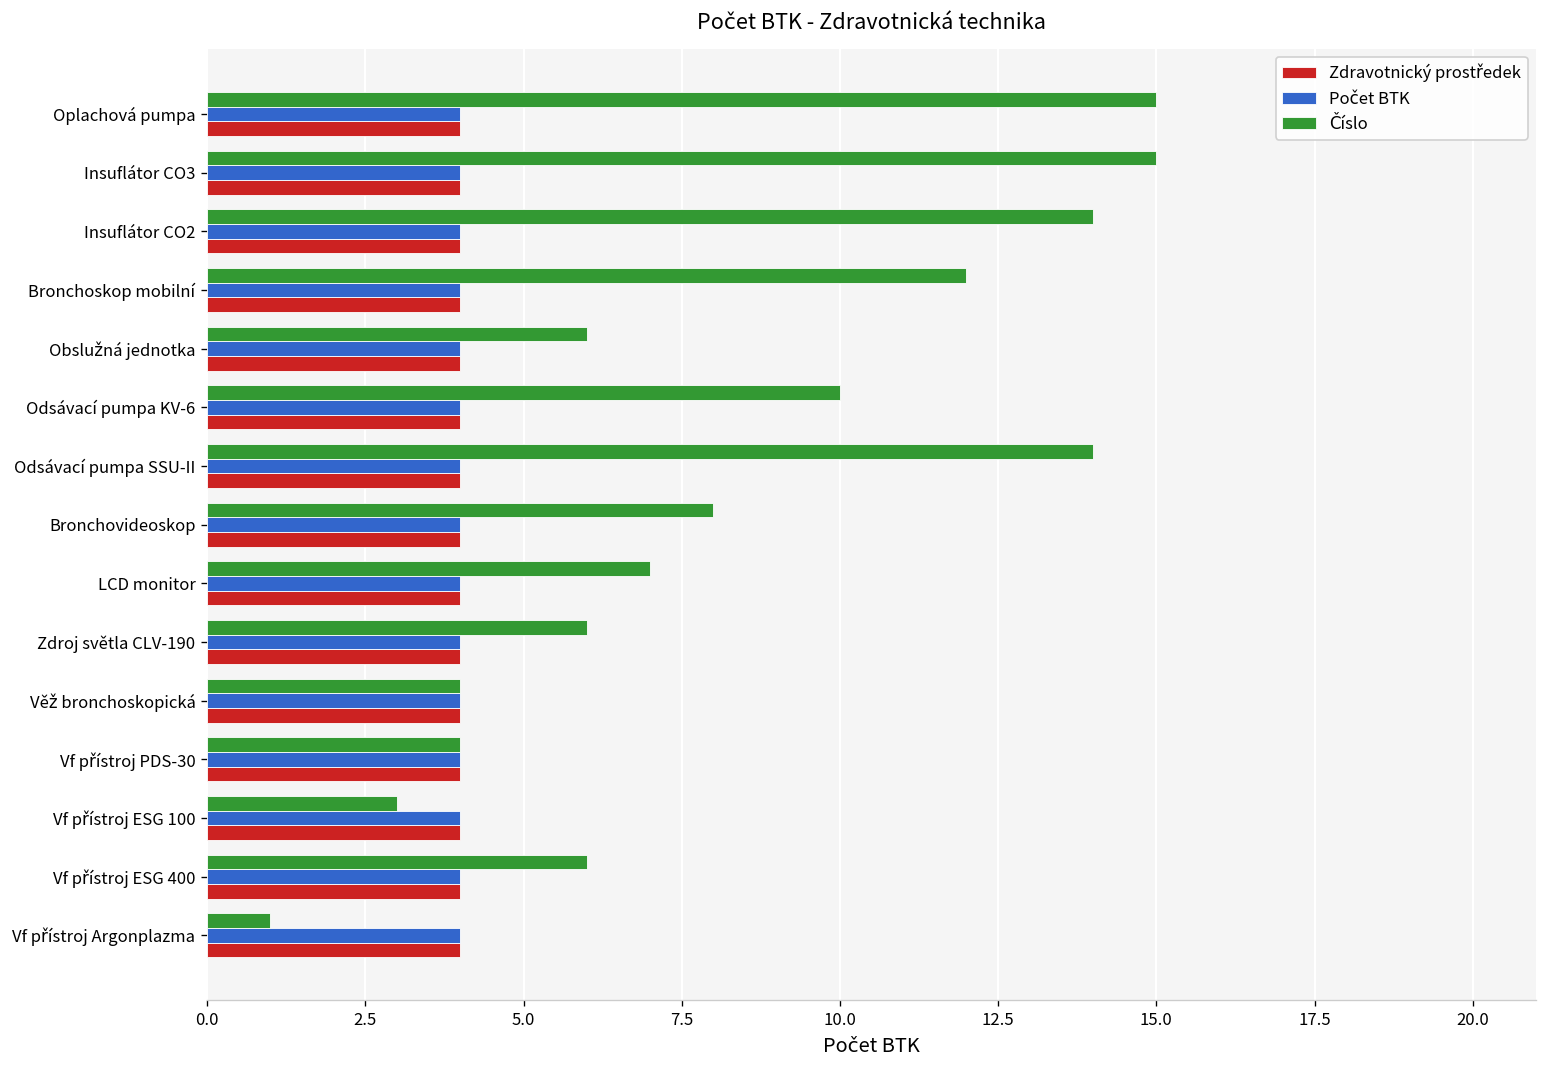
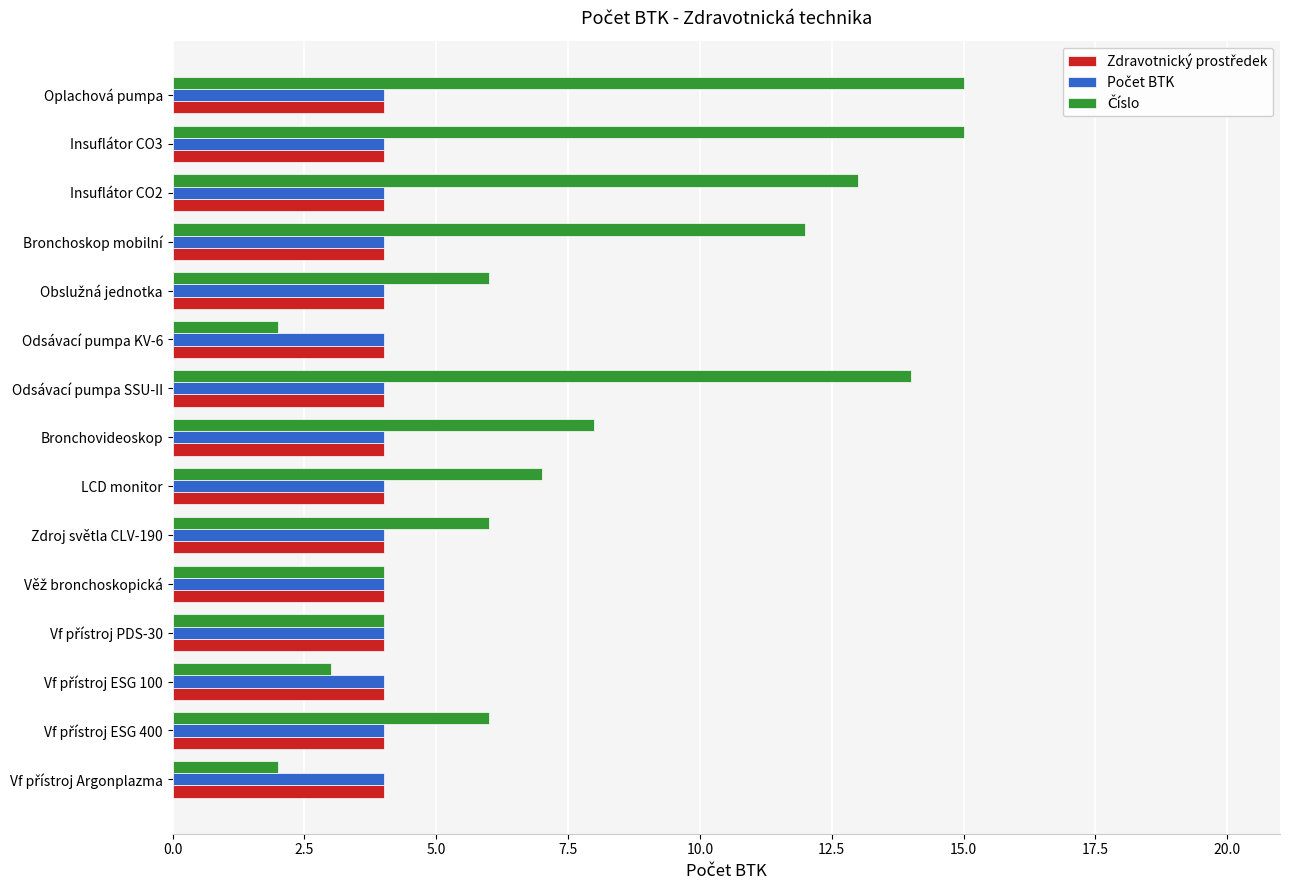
Číslo, Insuflátor CO2: 14 -> 13
Číslo, Odsávací pumpa KV-6: 10 -> 2
Číslo, Vf přístroj Argonplazma: 1 -> 2
